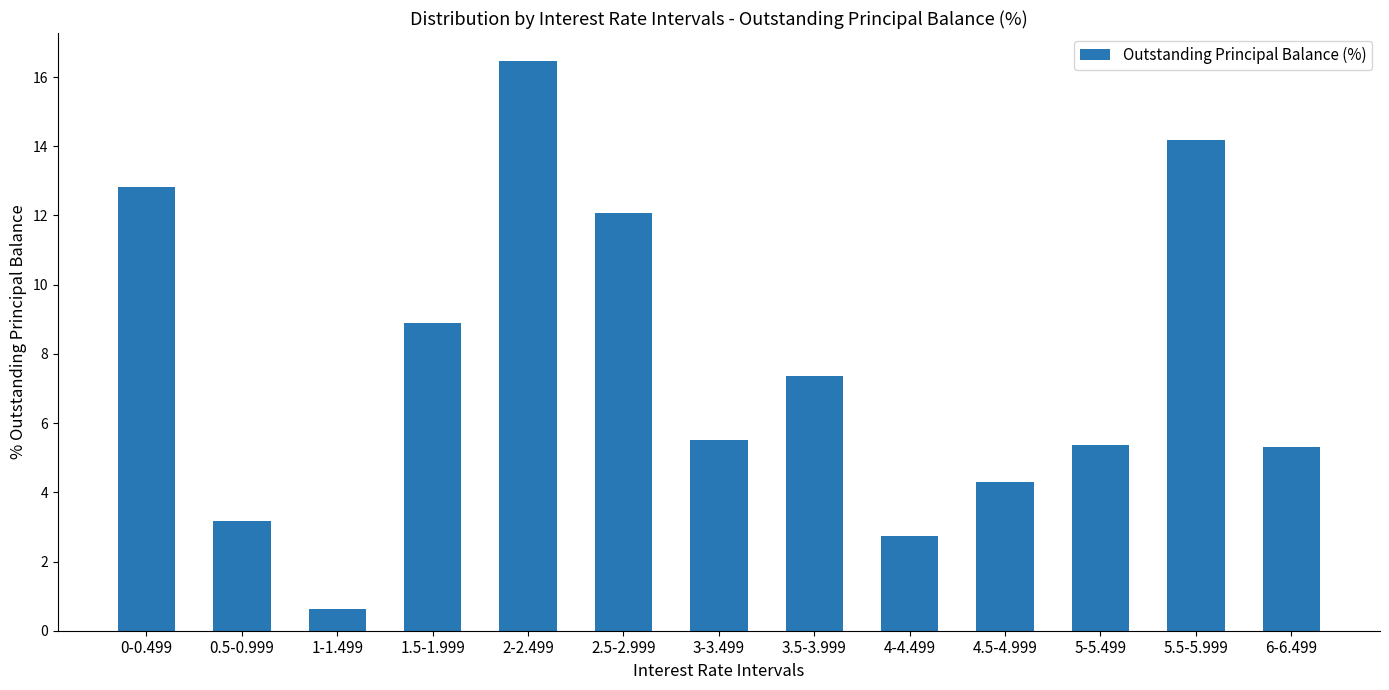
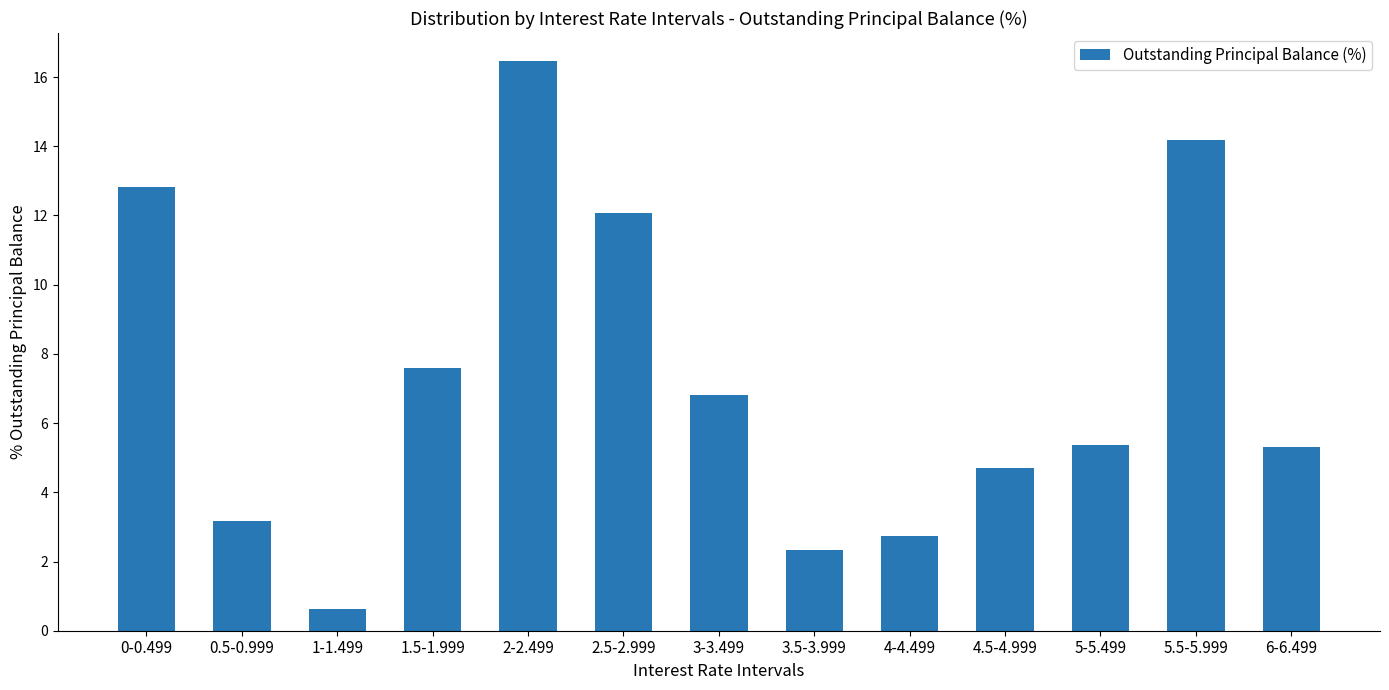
1.5-1.999: 8.9 -> 7.6
3-3.499: 5.5 -> 6.8
3.5-3.999: 7.4 -> 2.3
4.5-4.999: 4.3 -> 4.7
